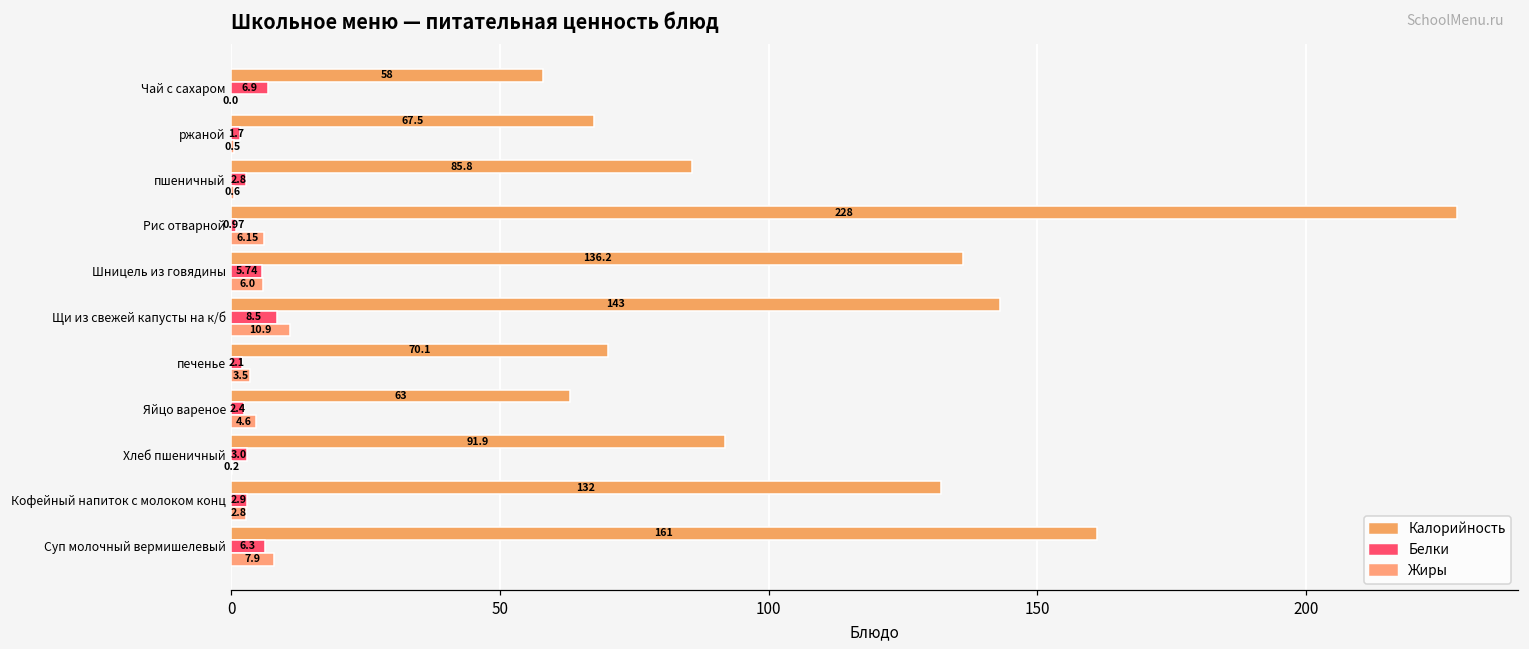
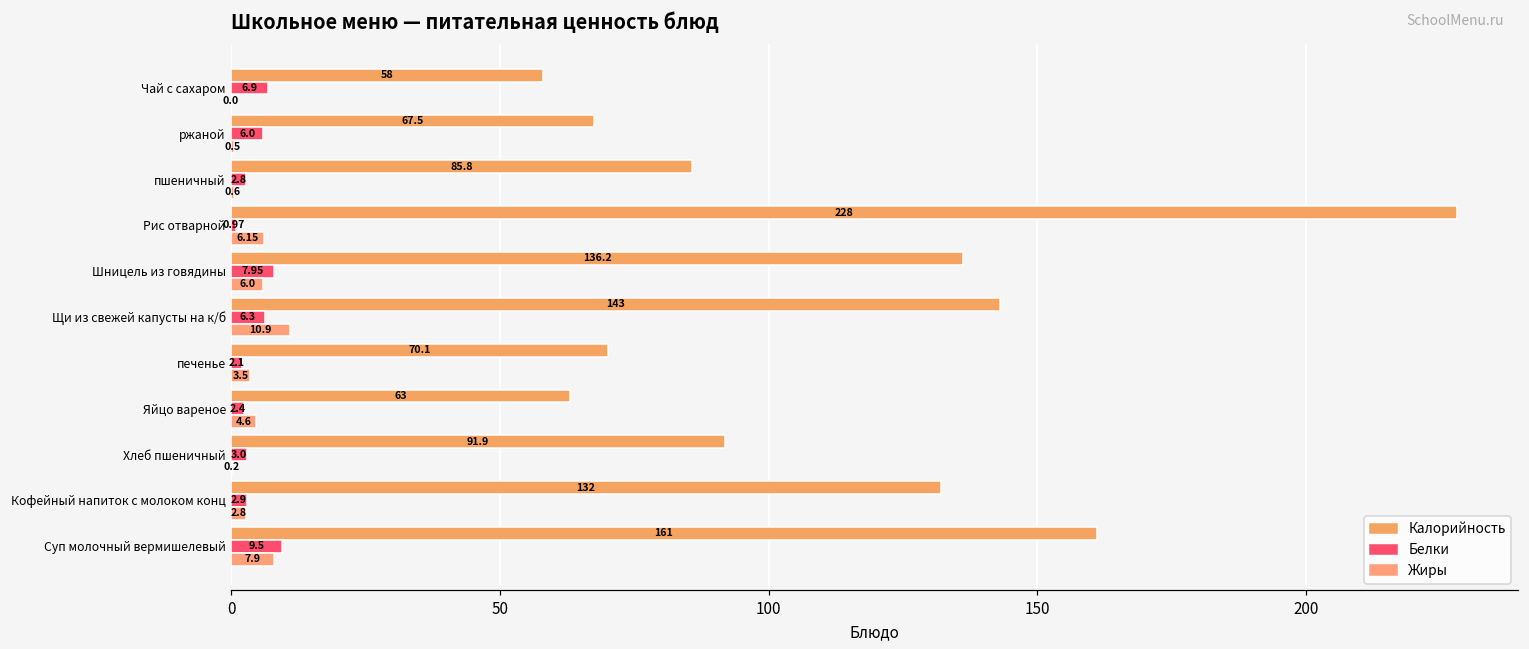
Белки, ржаной: 1.7 -> 6.0
Белки, Шницель из говядины: 5.74 -> 7.95
Белки, Щи из свежей капусты на к/б: 8.5 -> 6.3
Белки, Суп молочный вермишелевый: 6.3 -> 9.5
